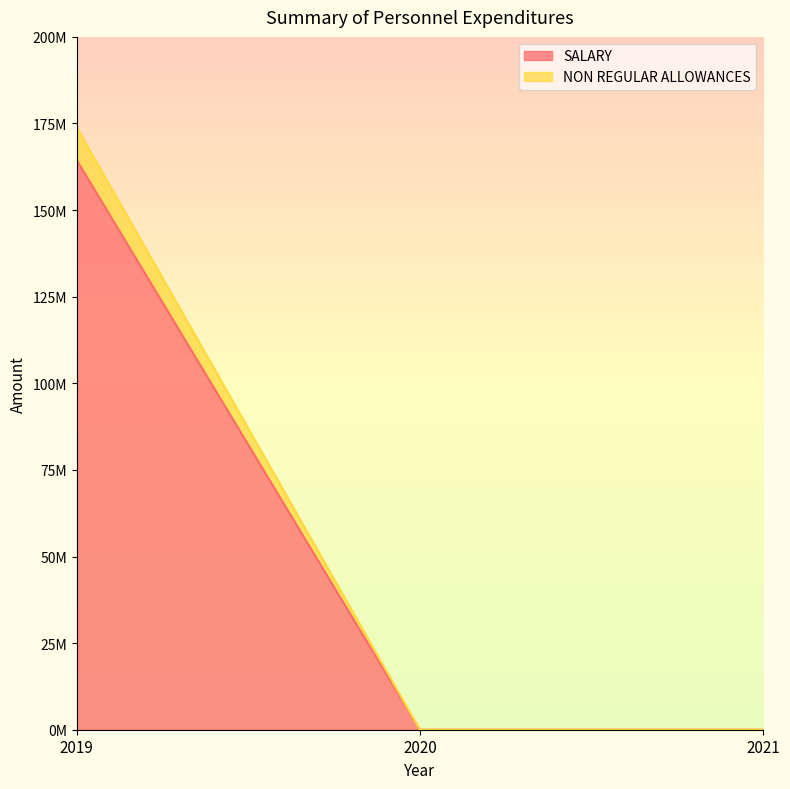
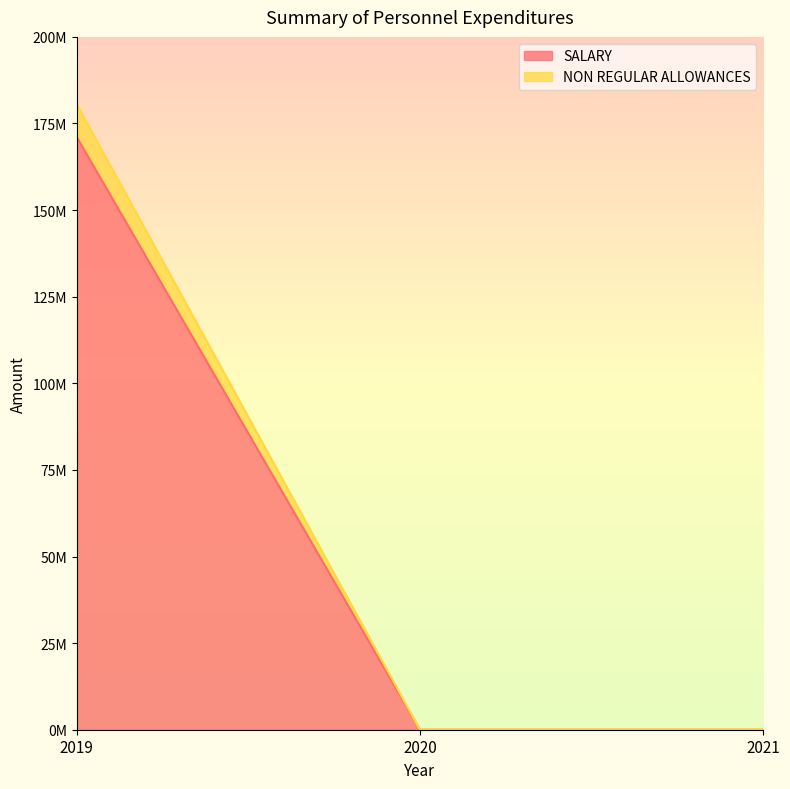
SALARY, 2019: 164000000 -> 171000000
